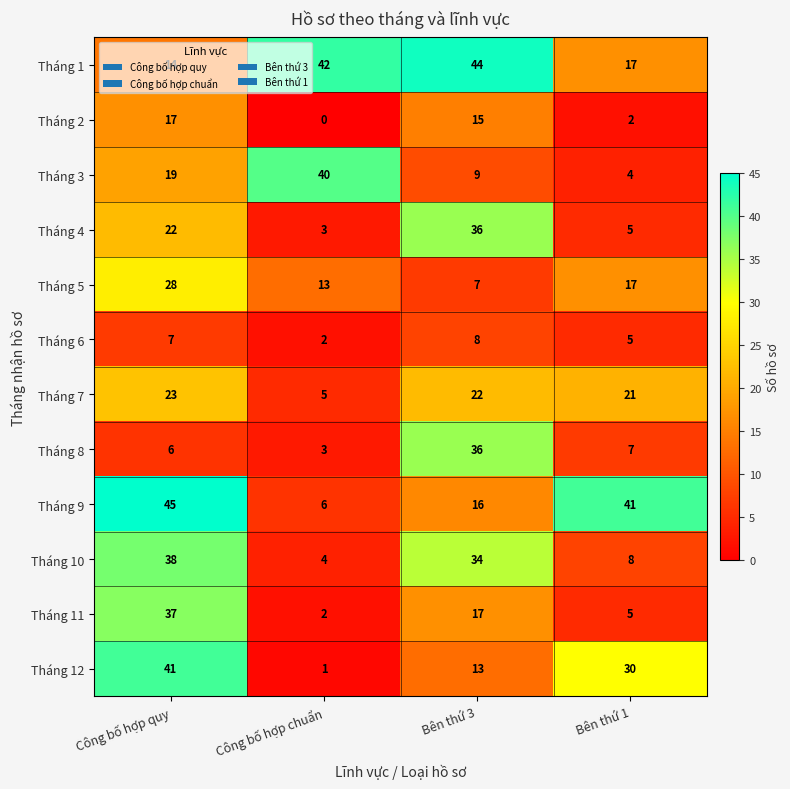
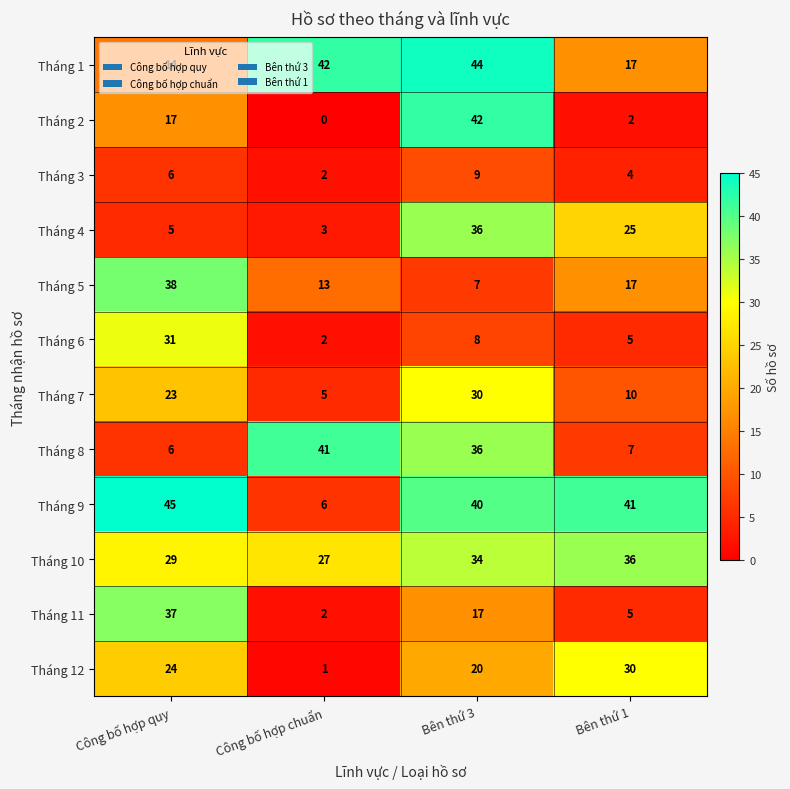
Tháng 2, Bên thứ 3: 15 -> 42
Tháng 3, Công bố hợp quy: 19 -> 6
Tháng 3, Công bố hợp chuẩn: 40 -> 2
Tháng 4, Công bố hợp quy: 22 -> 5
Tháng 4, Bên thứ 1: 5 -> 25
Tháng 5, Công bố hợp quy: 28 -> 38
Tháng 6, Công bố hợp quy: 7 -> 31
Tháng 7, Bên thứ 3: 22 -> 30
Tháng 7, Bên thứ 1: 21 -> 10
Tháng 8, Công bố hợp chuẩn: 3 -> 41
Tháng 9, Bên thứ 3: 16 -> 40
Tháng 10, Công bố hợp quy: 38 -> 29
Tháng 10, Công bố hợp chuẩn: 4 -> 27
Tháng 10, Bên thứ 1: 8 -> 36
Tháng 12, Công bố hợp quy: 41 -> 24
Tháng 12, Bên thứ 3: 13 -> 20
